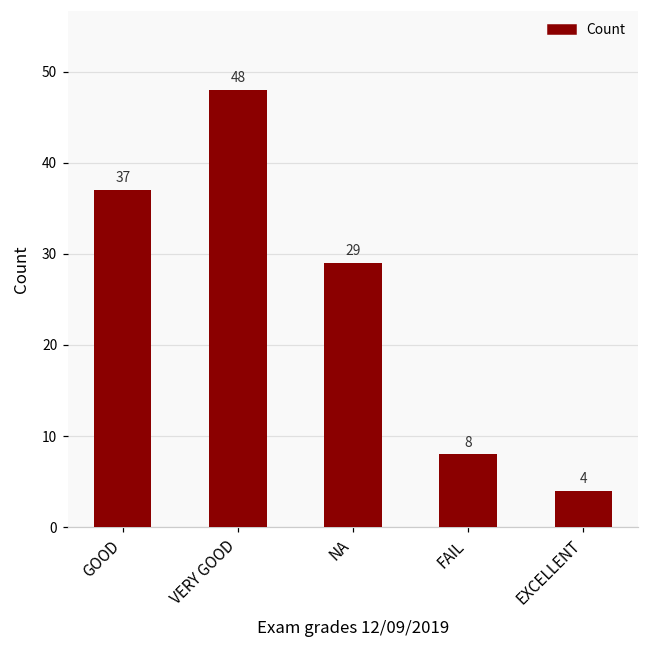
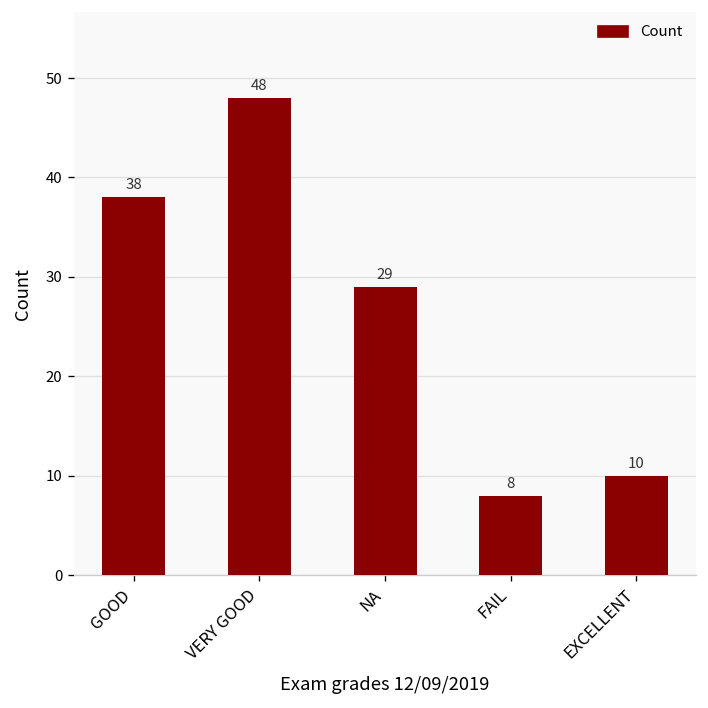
GOOD: 37 -> 38
EXCELLENT: 4 -> 10
